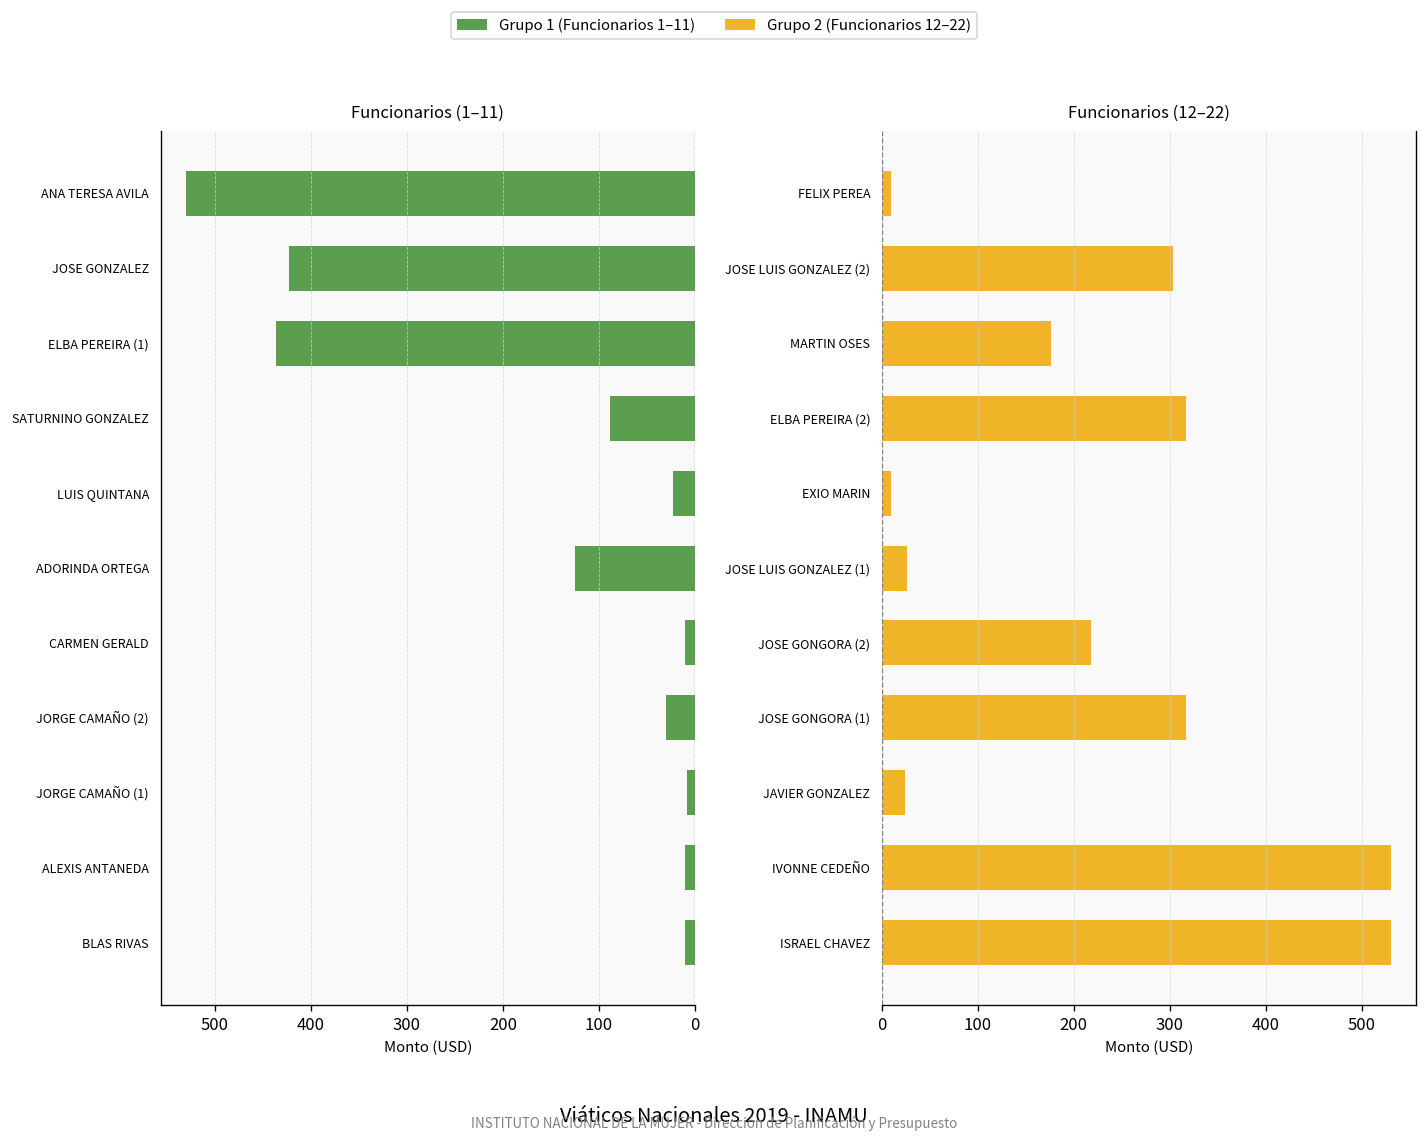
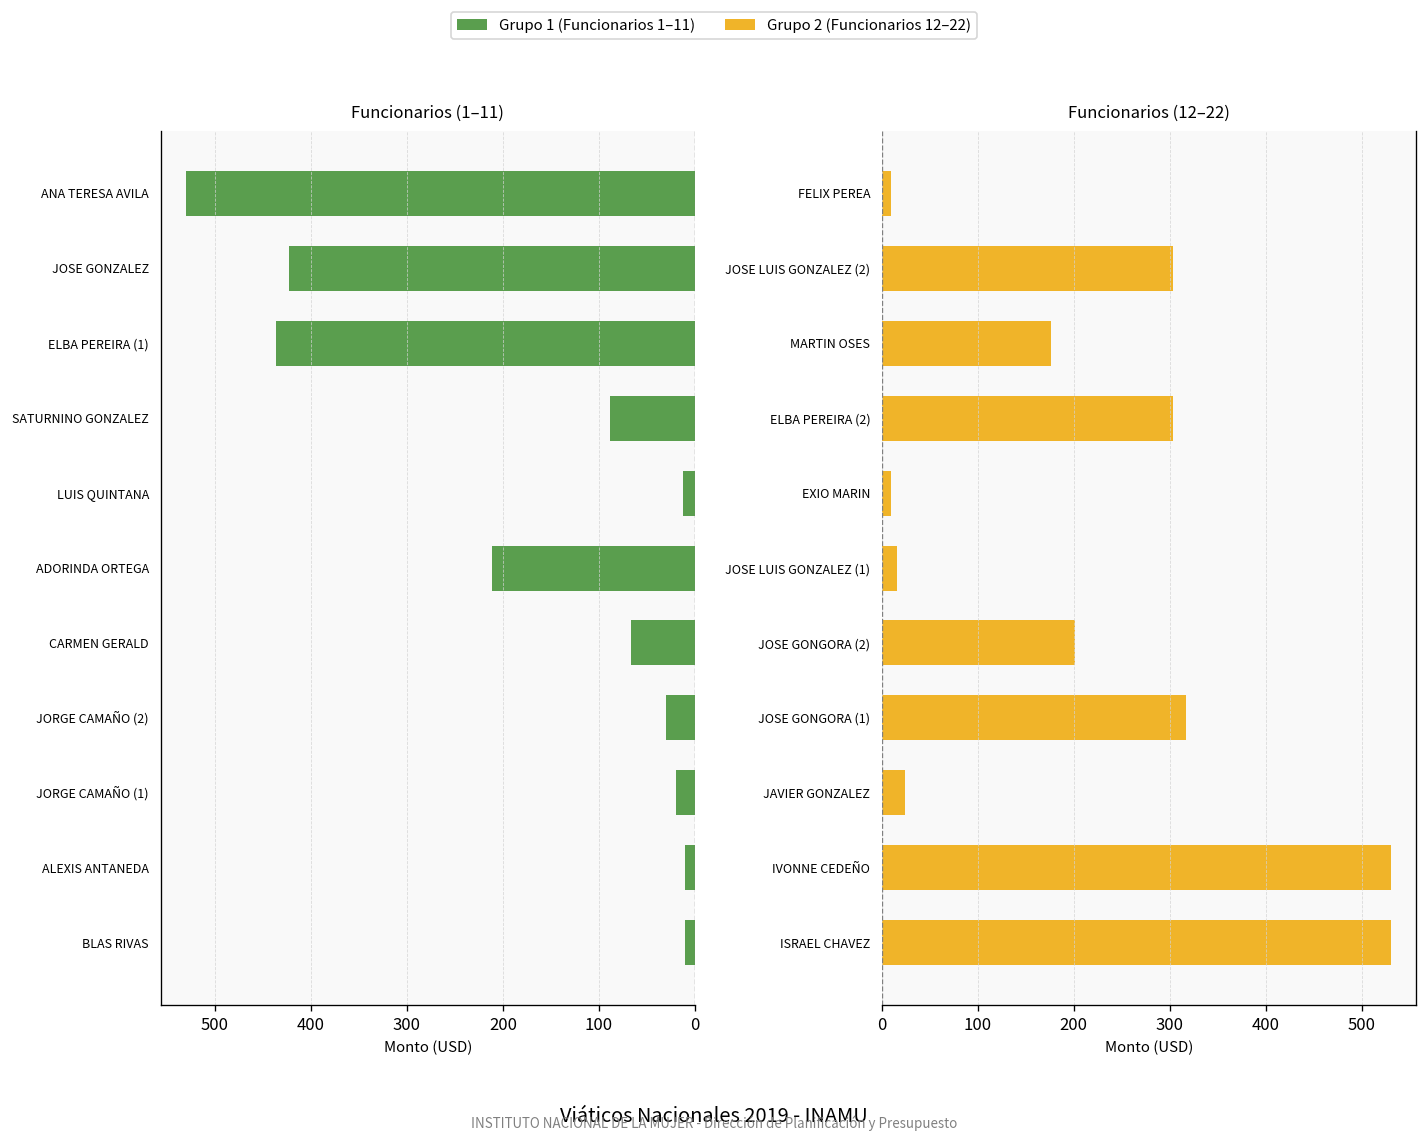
Funcionarios (1–11), LUIS QUINTANA: 20 -> 10
Funcionarios (1–11), ADORINDA ORTEGA: 130 -> 210
Funcionarios (1–11), CARMEN GERALD: 10 -> 70
Funcionarios (1–11), JORGE CAMAÑO (1): 10 -> 20
Funcionarios (12–22), ELBA PEREIRA (2): 320 -> 300
Funcionarios (12–22), JOSE LUIS GONZALEZ (1): 30 -> 20
Funcionarios (12–22), JOSE GONGORA (2): 220 -> 200
